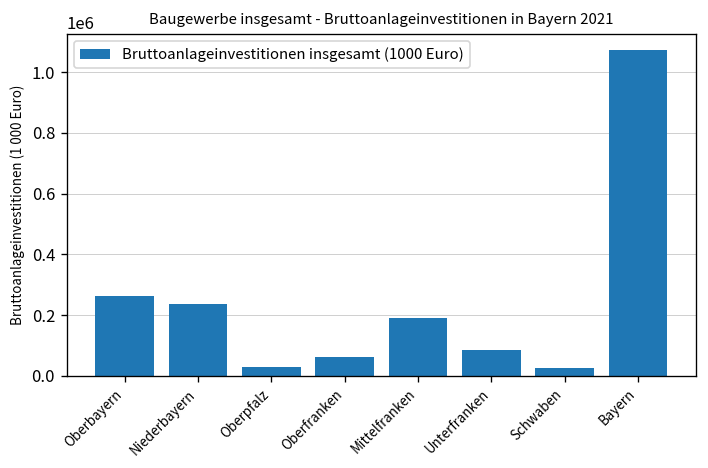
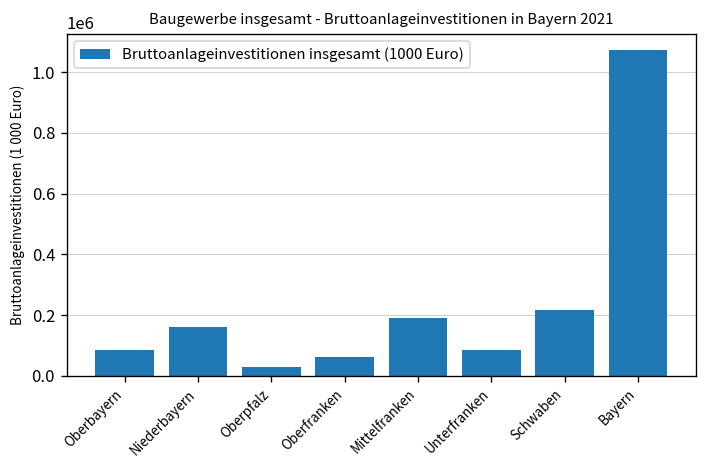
Oberbayern: 260000 -> 80000
Niederbayern: 240000 -> 160000
Schwaben: 30000 -> 210000
